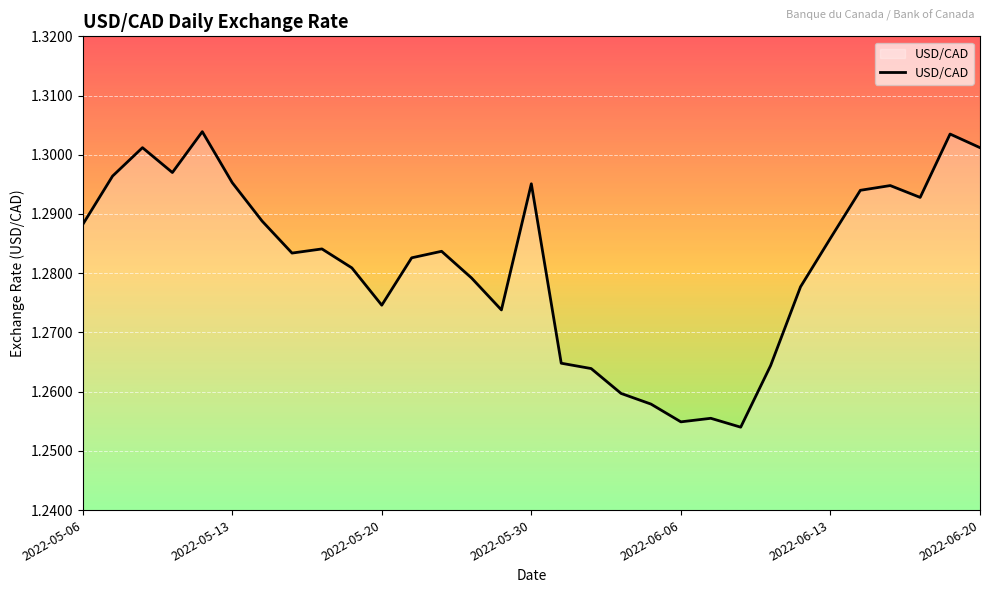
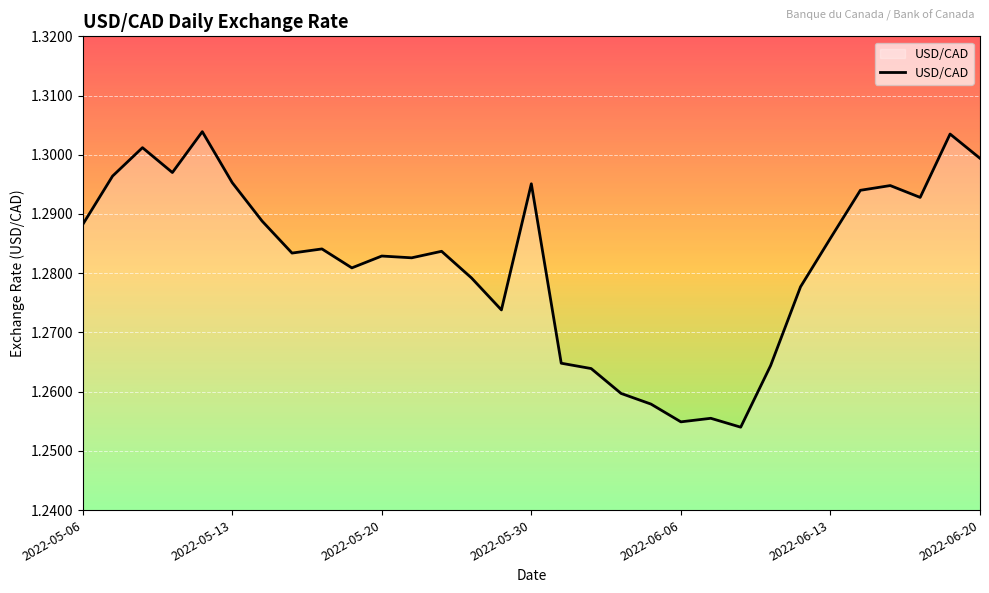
2022-05-20: 1.275 -> 1.283
2022-06-20: 1.301 -> 1.299
